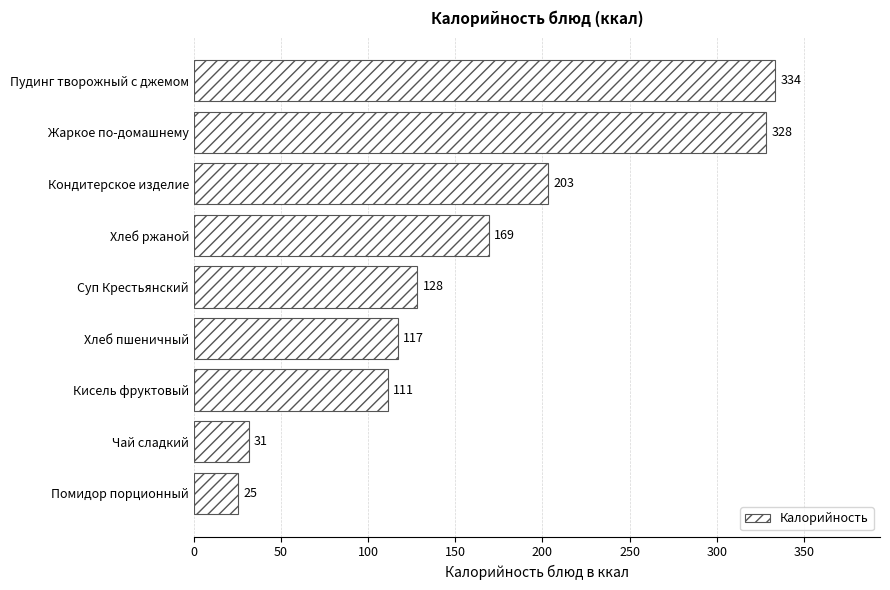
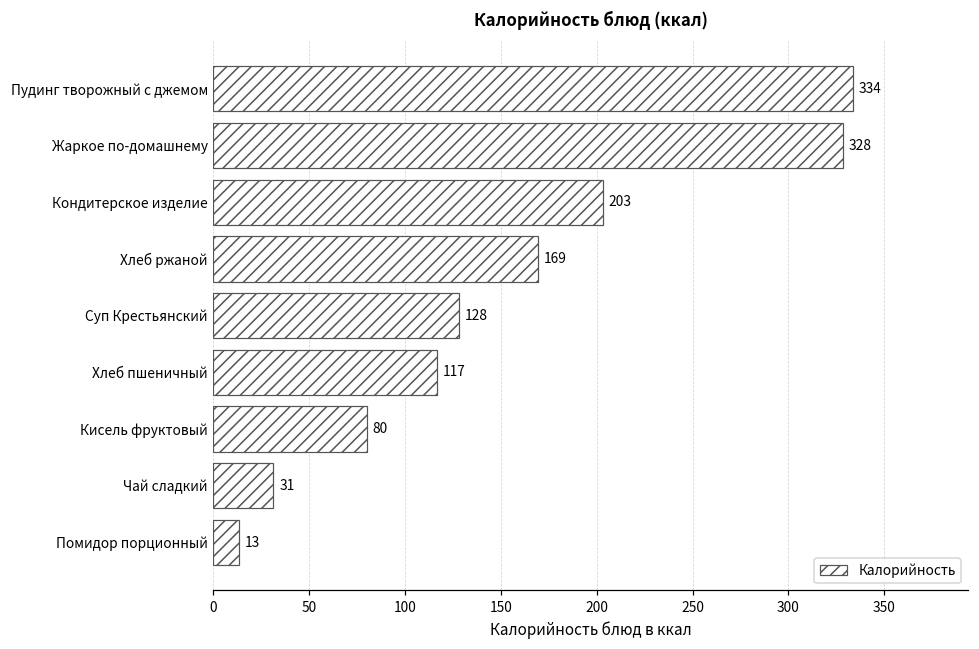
Кисель фруктовый: 111 -> 80
Помидор порционный: 25 -> 13
